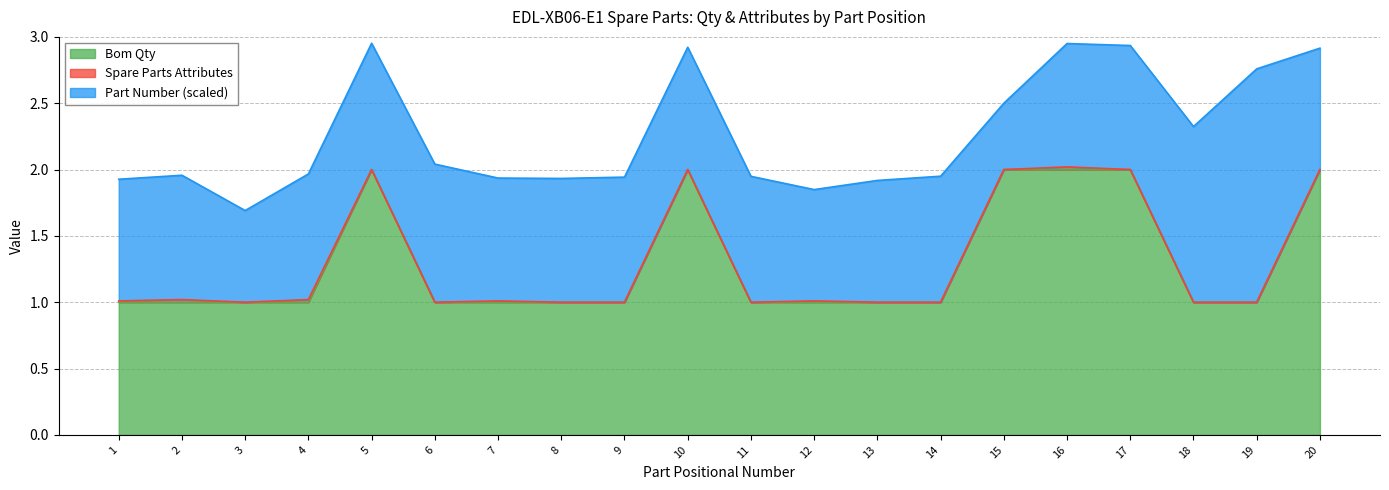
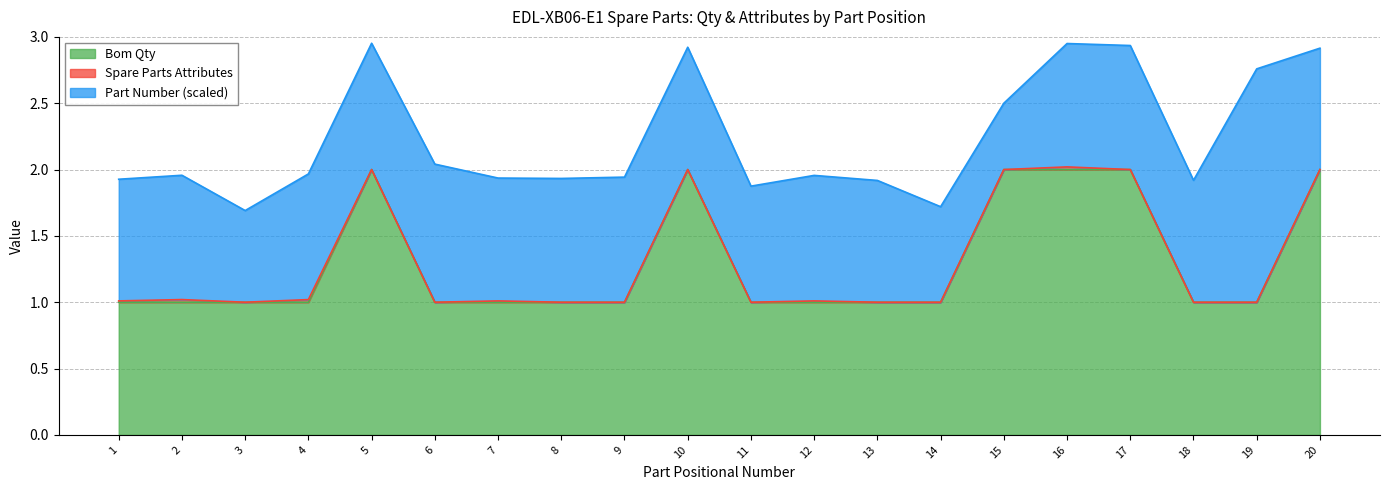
Part Number (scaled), 11: 0.95 -> 0.88
Part Number (scaled), 12: 0.84 -> 0.95
Part Number (scaled), 14: 0.95 -> 0.72
Part Number (scaled), 18: 1.32 -> 0.92
